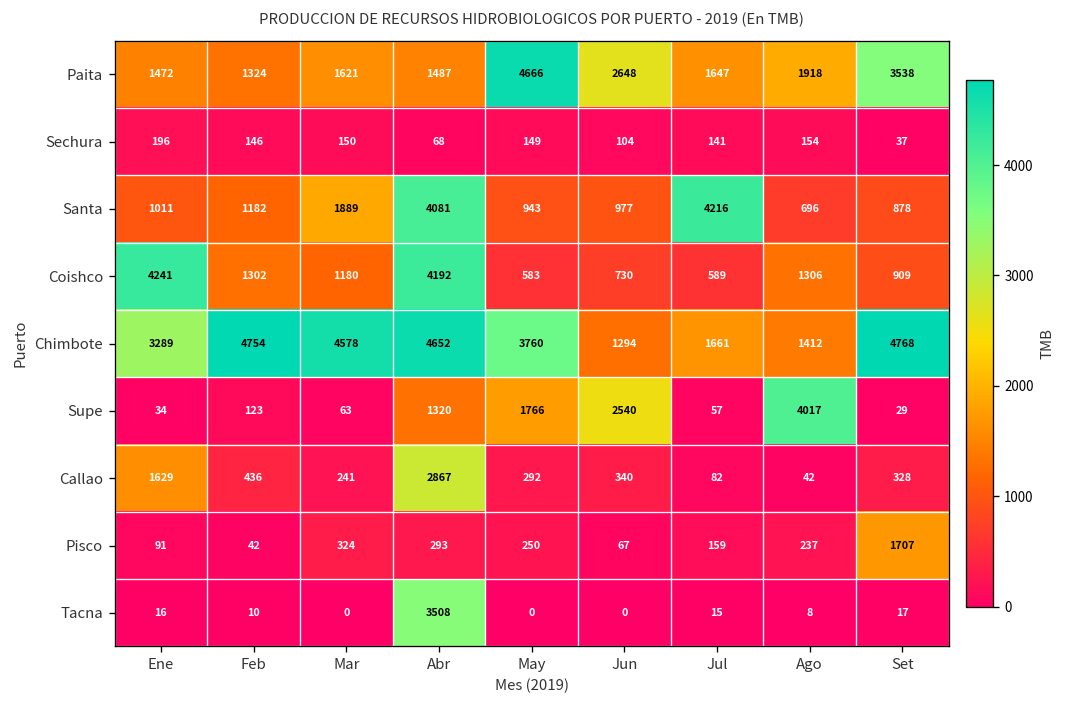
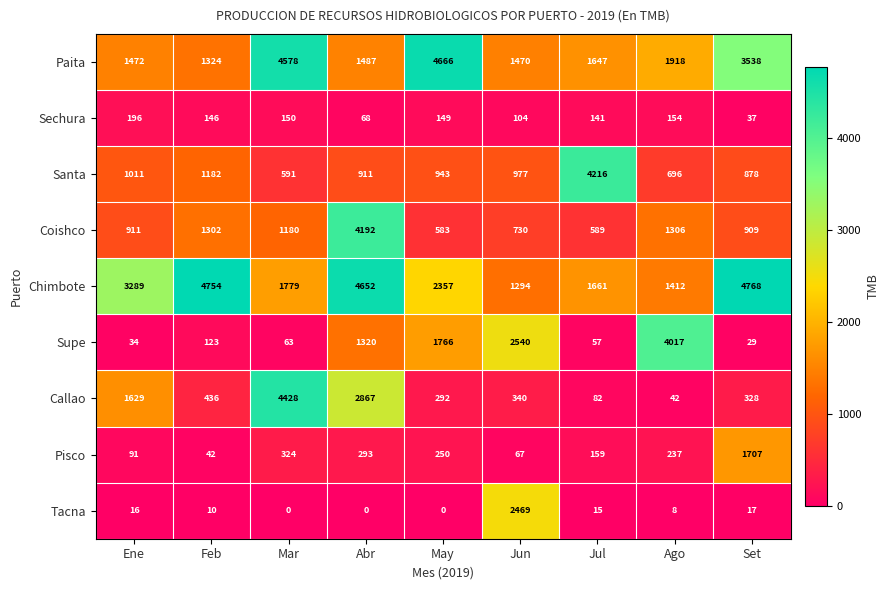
Paita, Mar: 1621 -> 4578
Paita, Jun: 2648 -> 1470
Santa, Mar: 1889 -> 591
Santa, Abr: 4081 -> 911
Coishco, Ene: 4241 -> 911
Chimbote, Mar: 4578 -> 1779
Chimbote, May: 3760 -> 2357
Callao, Mar: 241 -> 4428
Tacna, Abr: 3508 -> 0
Tacna, Jun: 0 -> 2469
